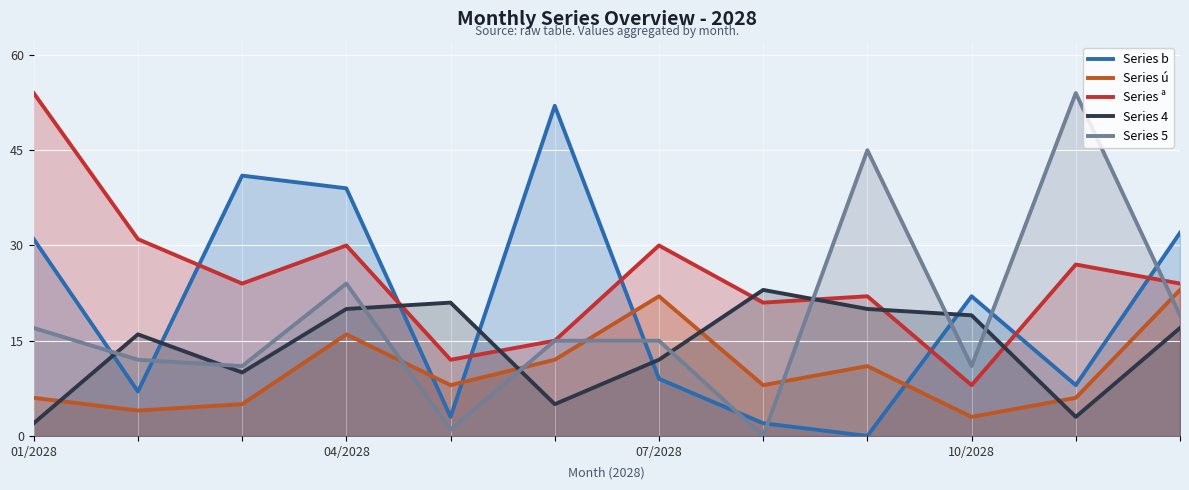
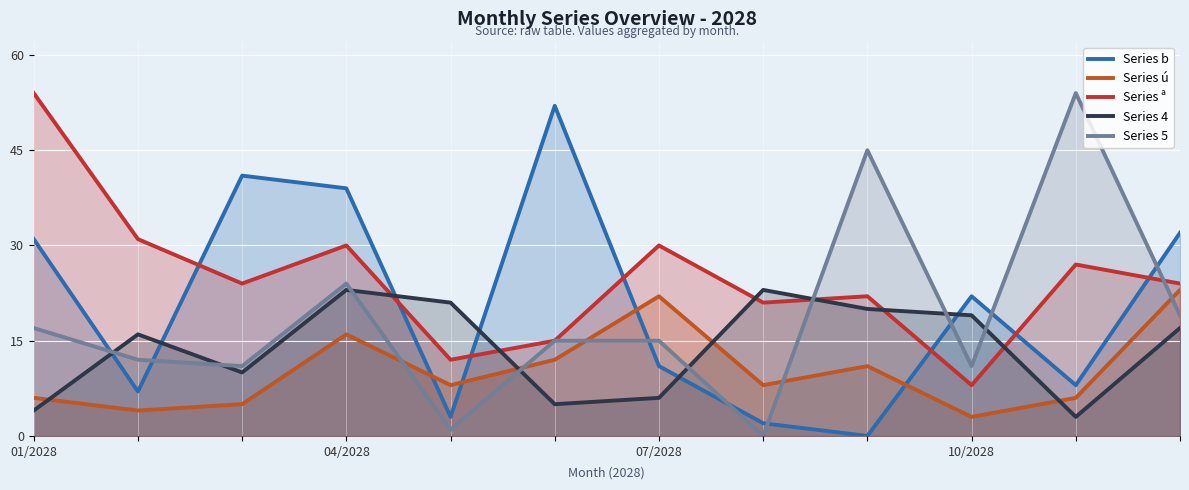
Series 4, 01/2028: 2 -> 4
Series 4, 04/2028: 20 -> 23
Series b, 07/2028: 9 -> 11
Series 4, 07/2028: 12 -> 6
